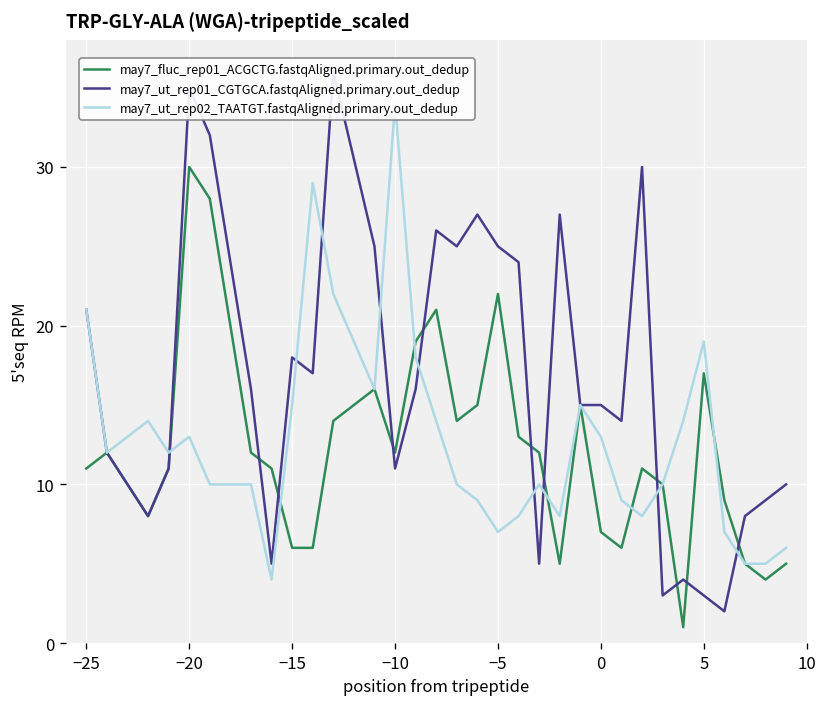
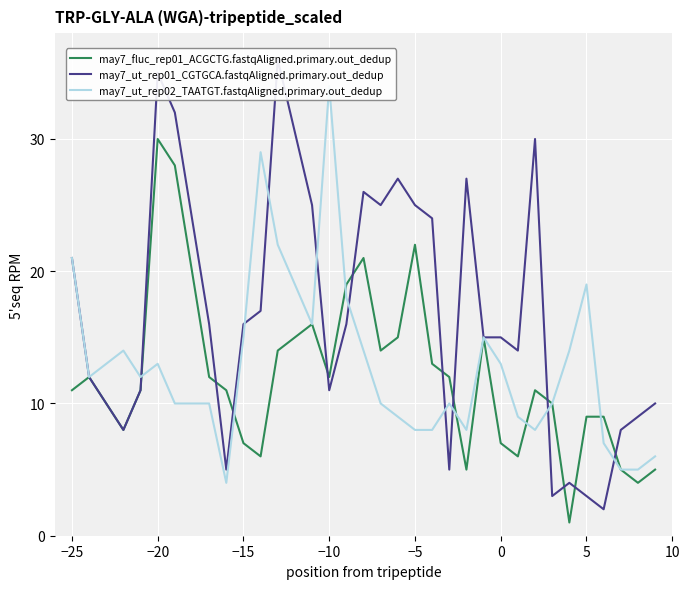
may7_fluc_rep01_ACGCTG.fastqAligned.primary.out_dedup, −15: 6 -> 7
may7_ut_rep01_CGTGCA.fastqAligned.primary.out_dedup, −15: 18 -> 16
may7_ut_rep02_TAATGT.fastqAligned.primary.out_dedup, −5: 7 -> 8
may7_fluc_rep01_ACGCTG.fastqAligned.primary.out_dedup, 5: 17 -> 9
